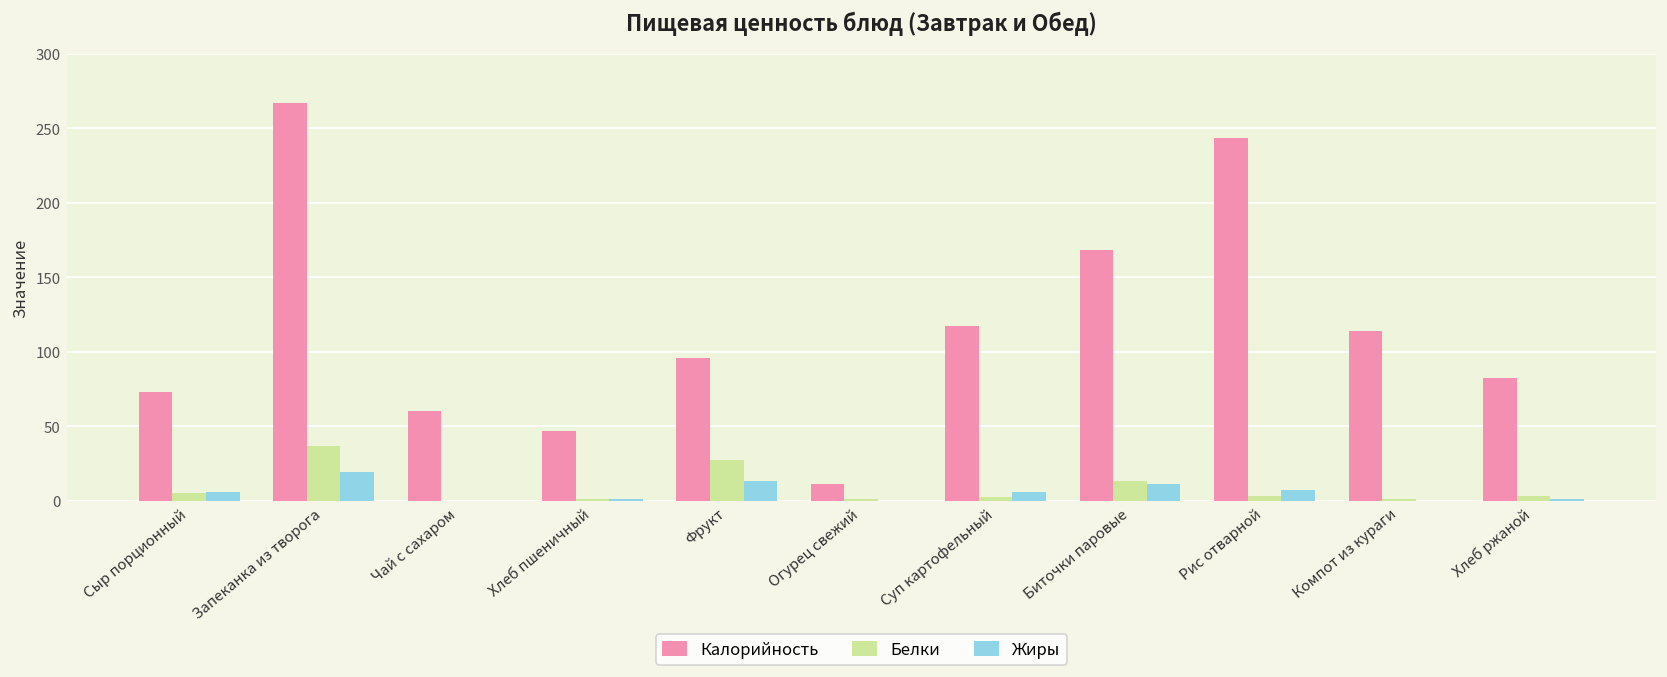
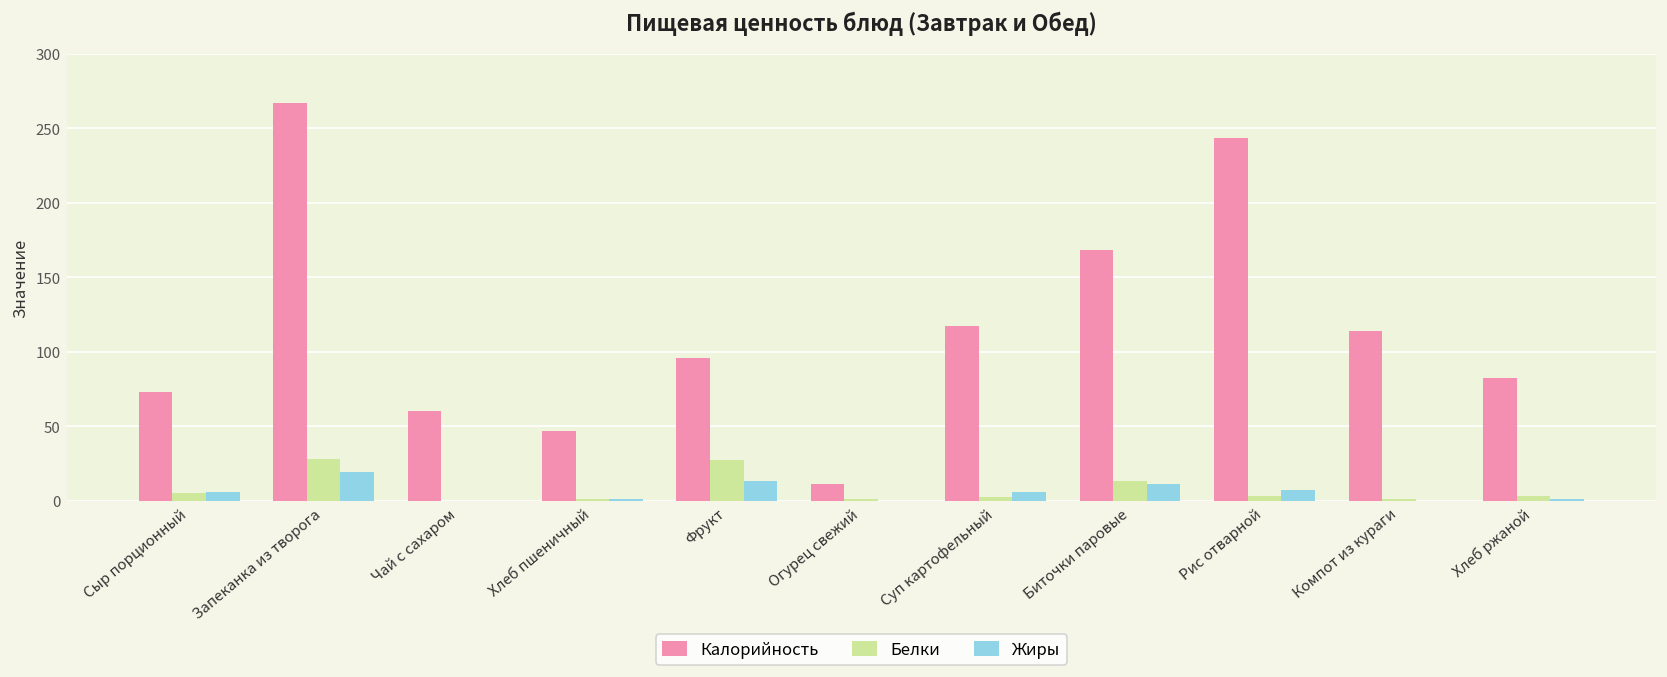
Белки, Запеканка из творога: 37 -> 28
